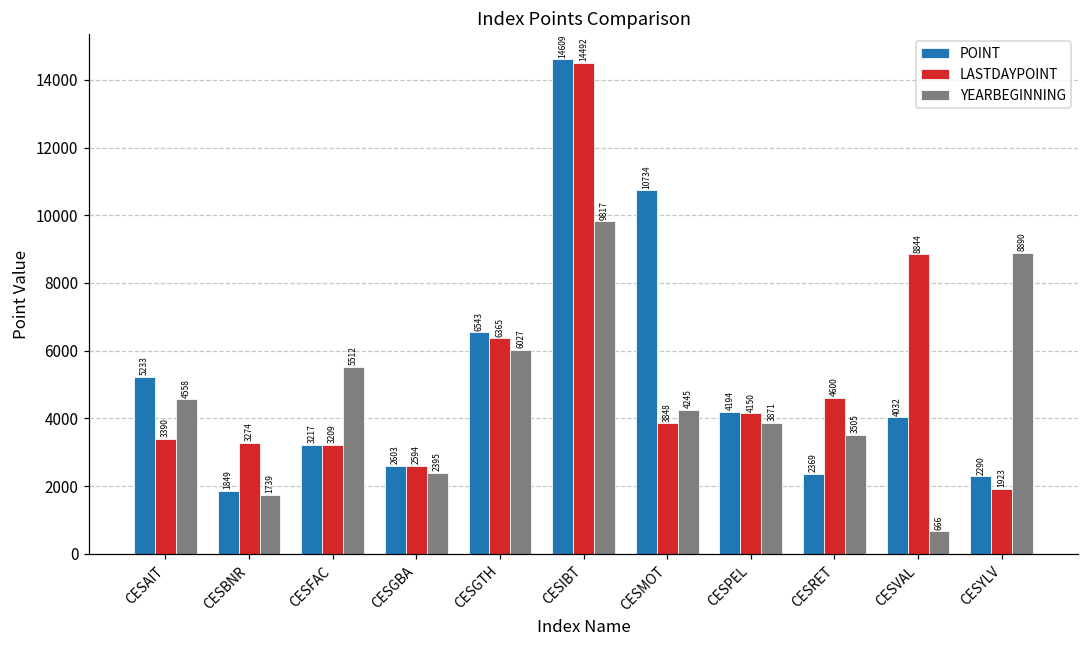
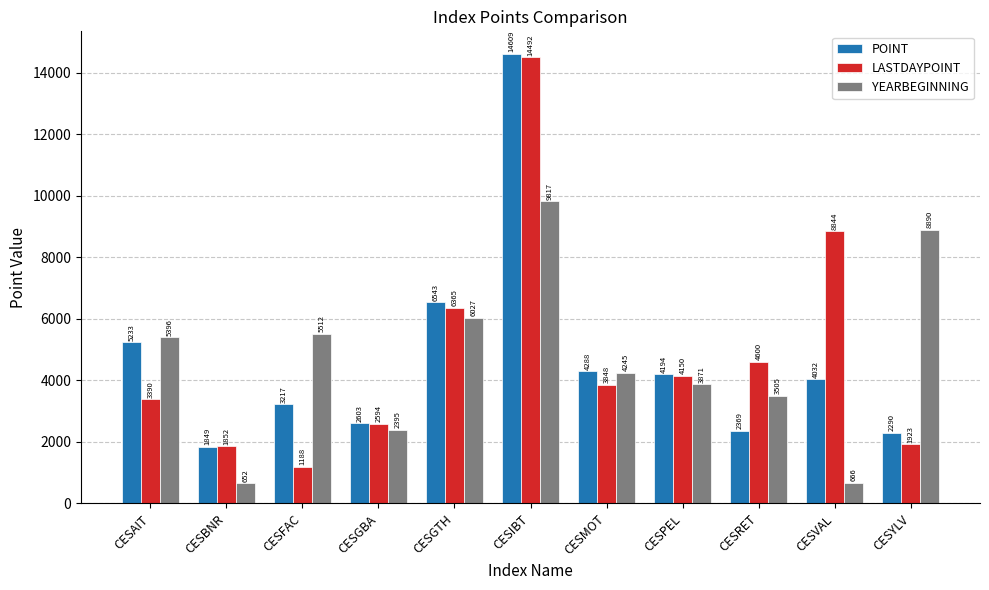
YEARBEGINNING, CESAIT: 4558 -> 5396
LASTDAYPOINT, CESBNR: 3274 -> 1852
YEARBEGINNING, CESBNR: 1739 -> 652
LASTDAYPOINT, CESFAC: 3209 -> 1188
POINT, CESMOT: 10734 -> 4288
